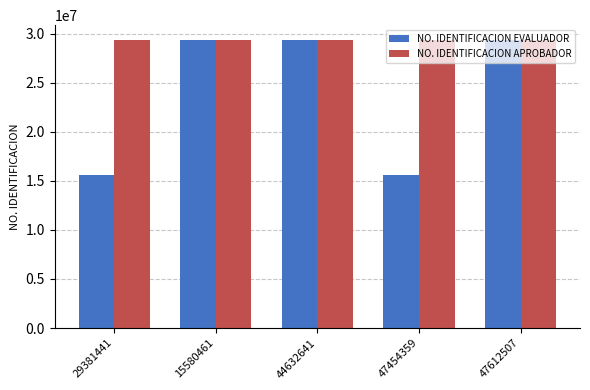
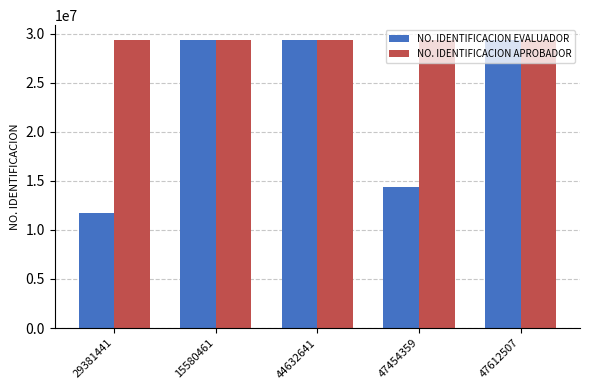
NO. IDENTIFICACION EVALUADOR, 29381441: 16000000 -> 12000000
NO. IDENTIFICACION EVALUADOR, 47454359: 16000000 -> 14000000
